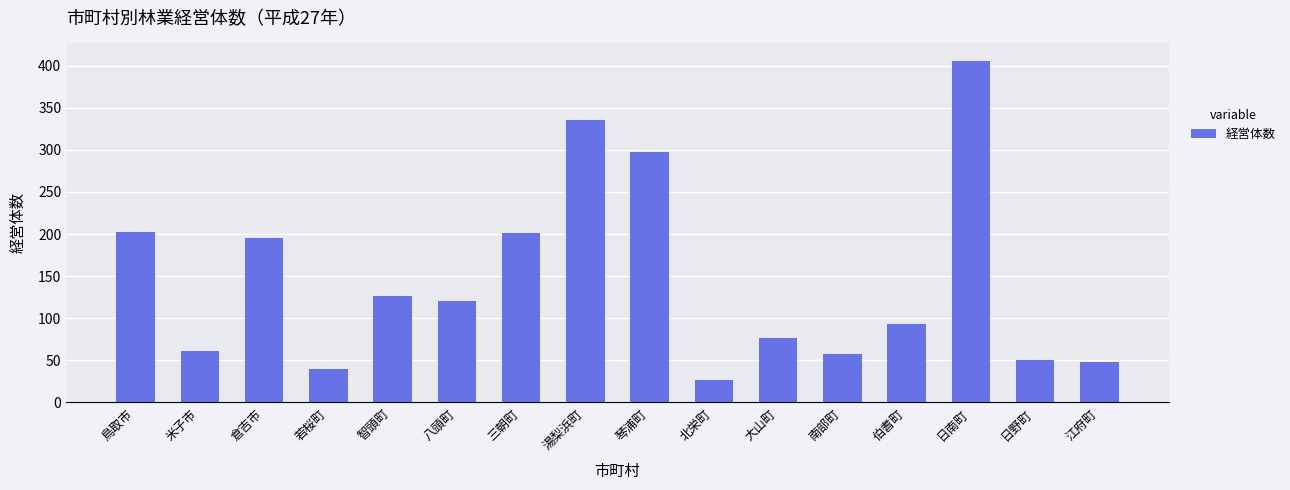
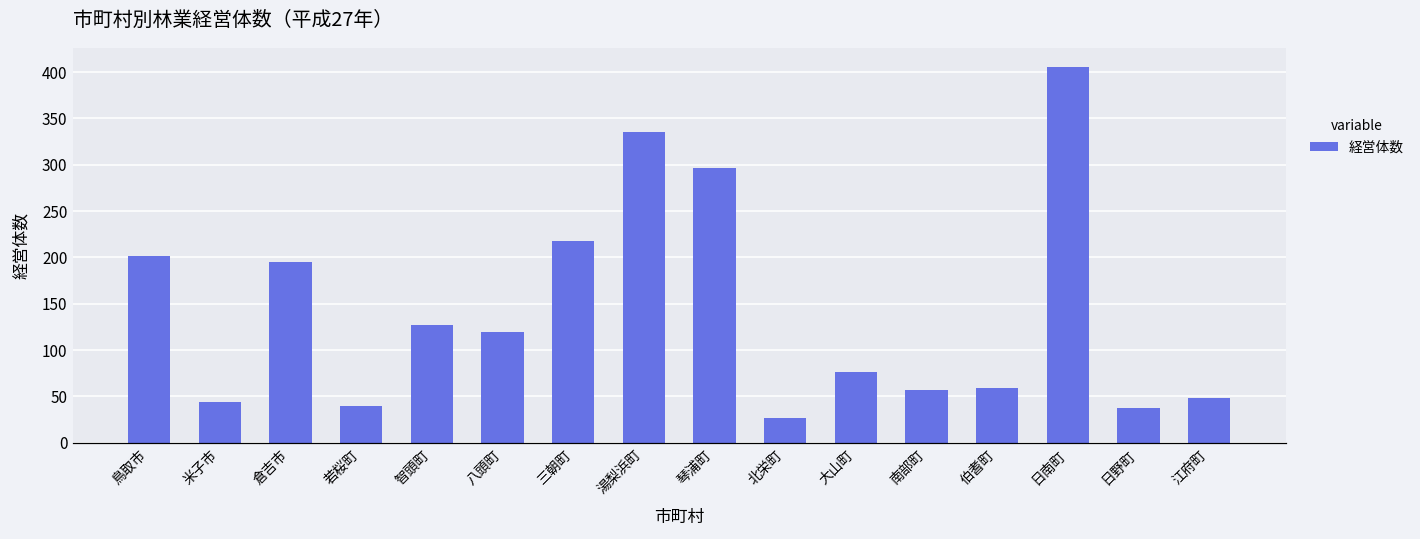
米子市: 60 -> 40
三朝町: 200 -> 220
伯耆町: 90 -> 60
日野町: 50 -> 40
